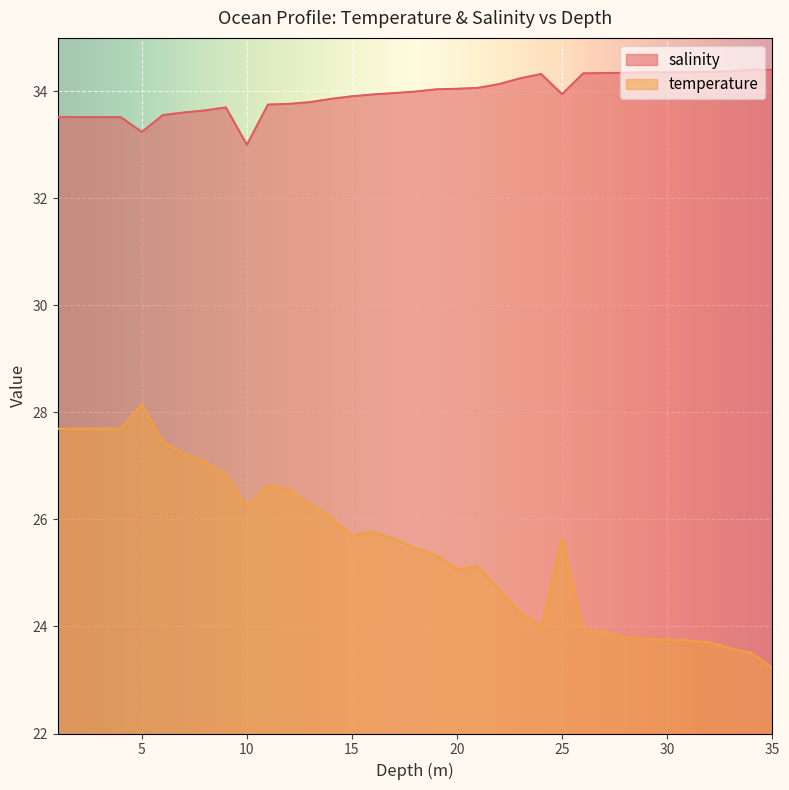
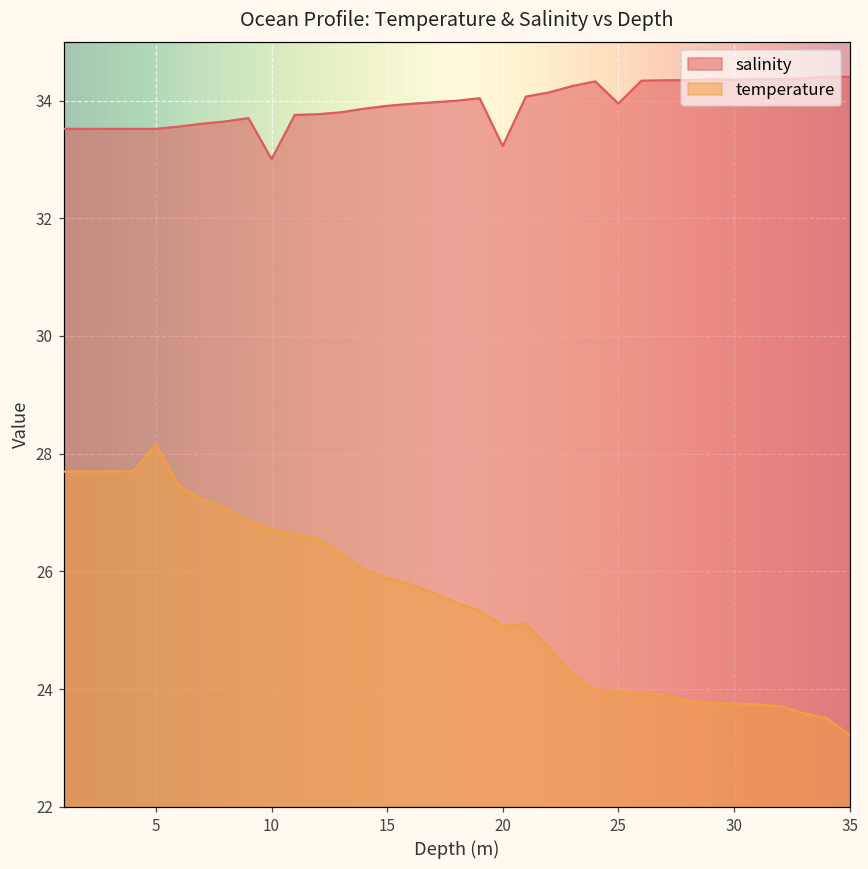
salinity, 5: 33.2 -> 33.5
temperature, 10: 26.2 -> 26.7
temperature, 15: 25.7 -> 25.9
salinity, 20: 34.0 -> 33.2
temperature, 25: 25.7 -> 24.0
